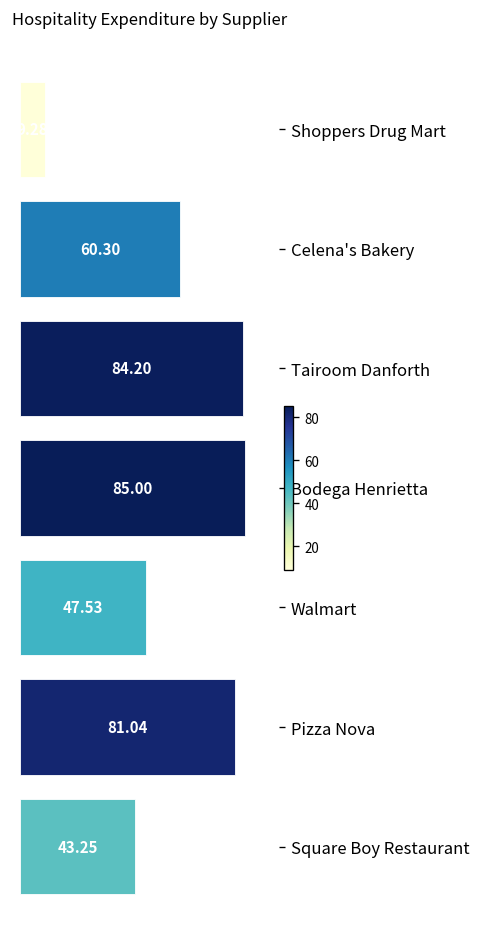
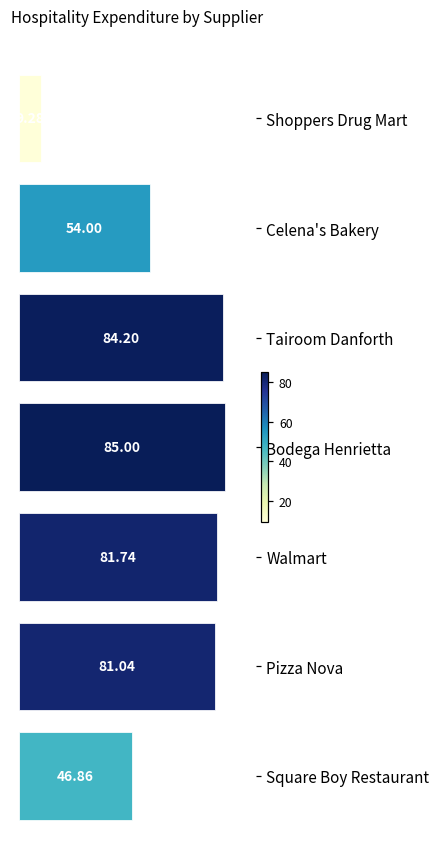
Celena's Bakery: 60.30 -> 54.00
Walmart: 47.53 -> 81.74
Square Boy Restaurant: 43.25 -> 46.86
